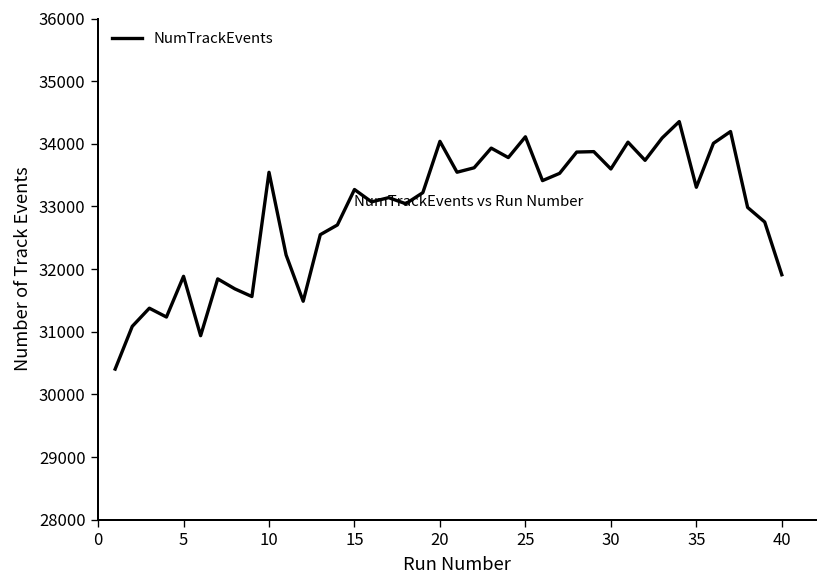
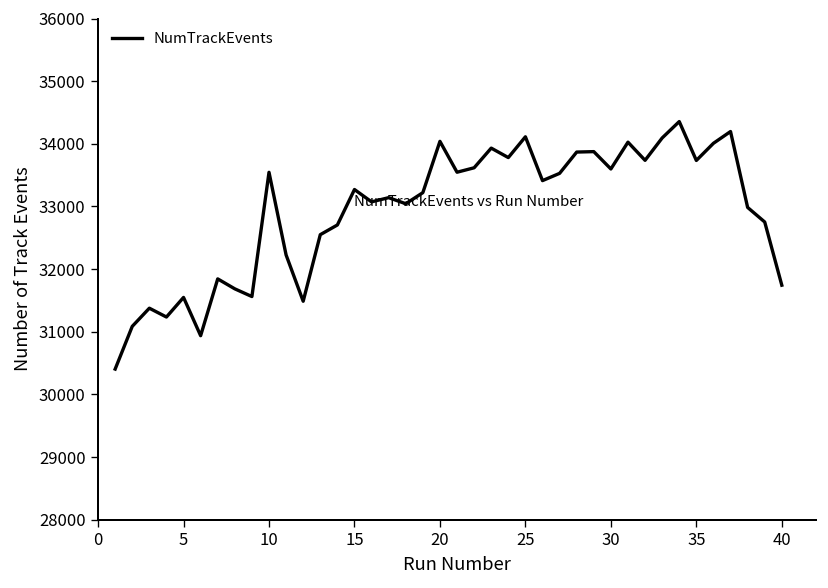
5: 31900 -> 31500
35: 33300 -> 33700
40: 31900 -> 31700
